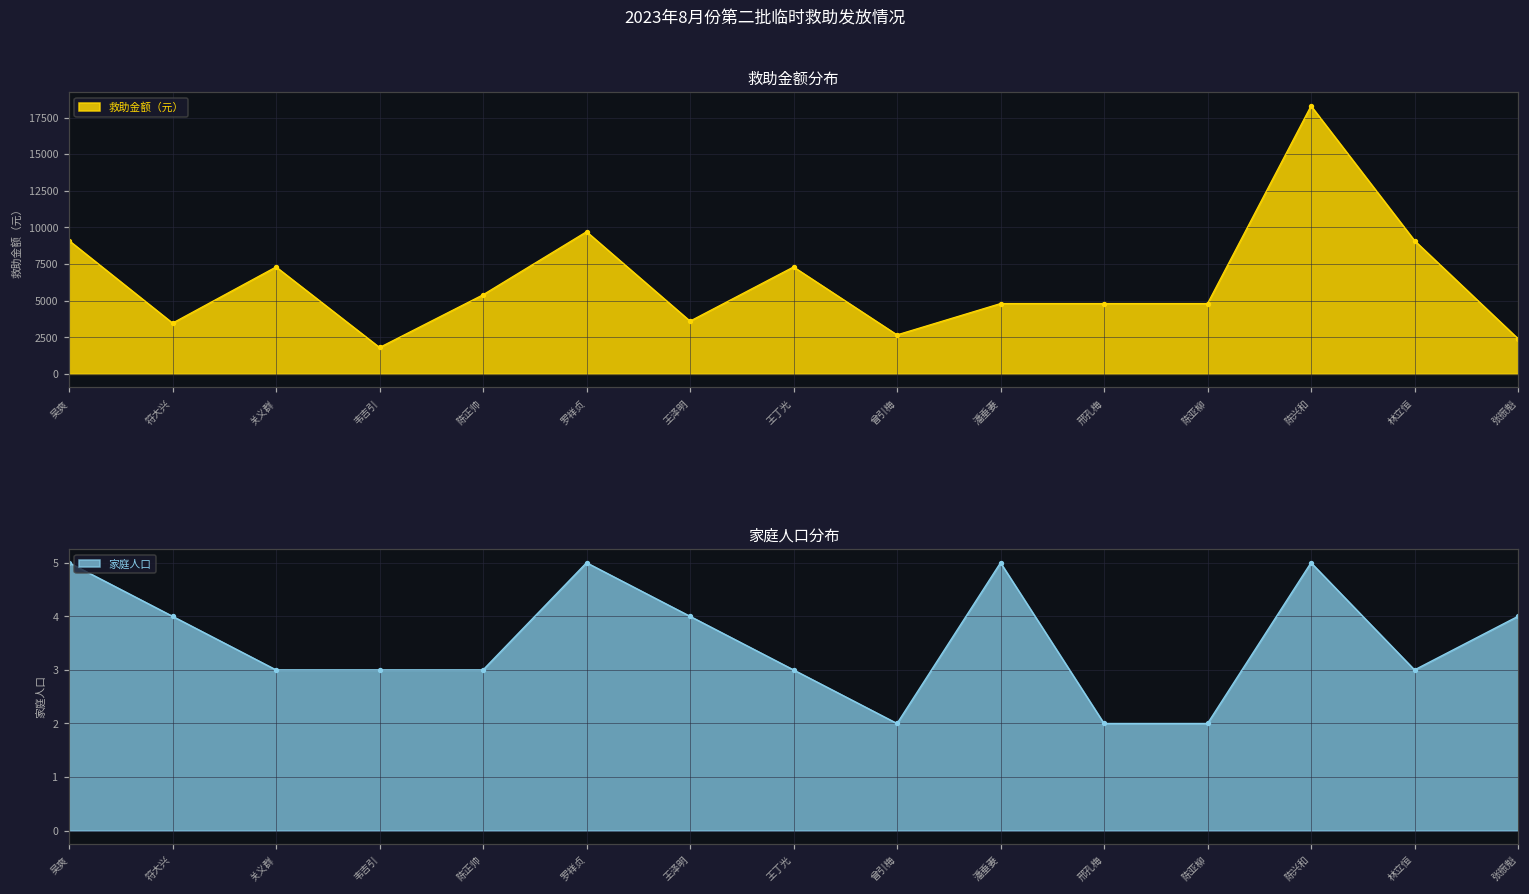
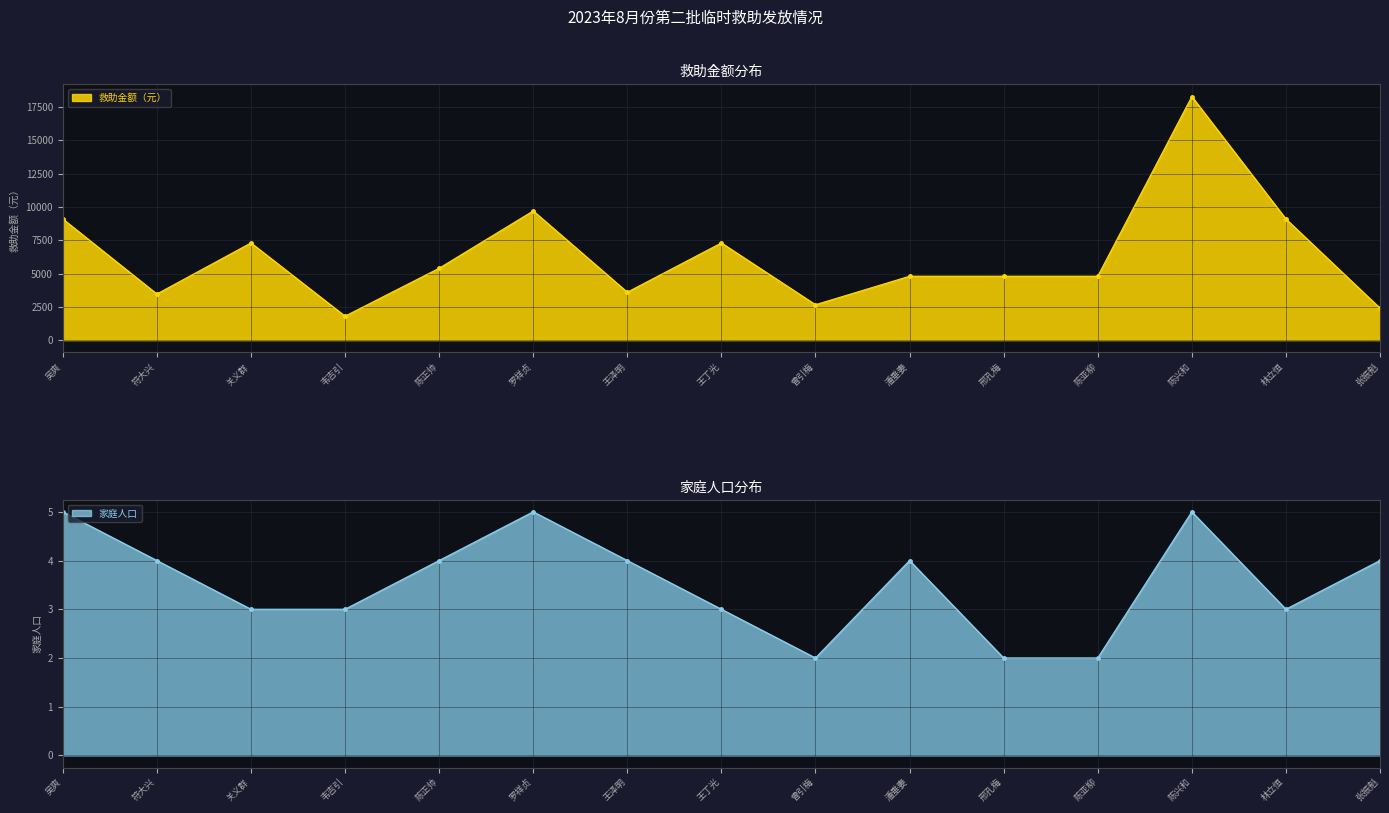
家庭人口分布, 陈正帅: 3 -> 4
家庭人口分布, 潘垂妻: 5 -> 4
